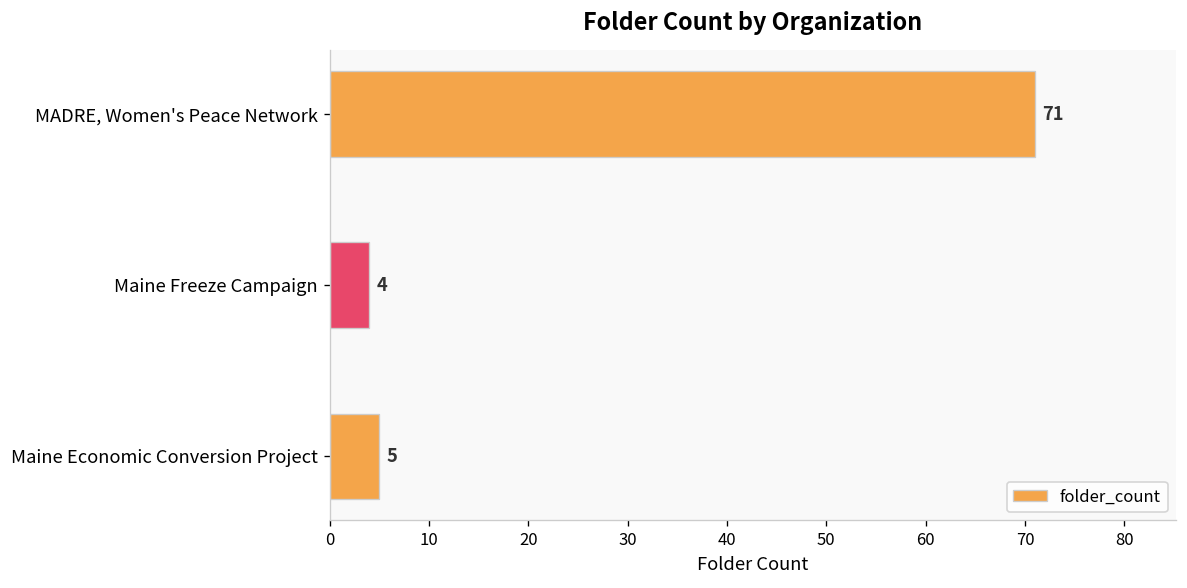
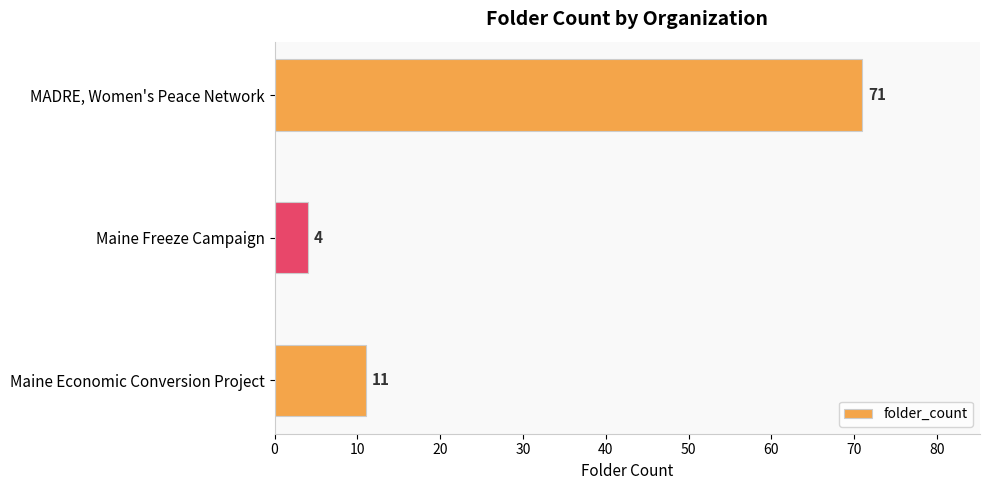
Maine Economic Conversion Project: 5 -> 11
